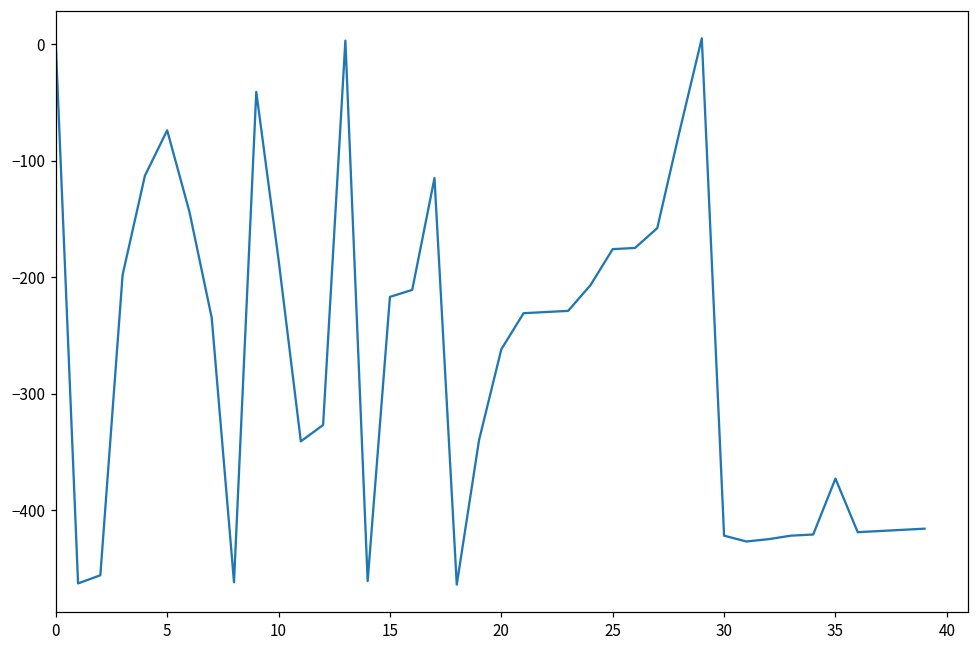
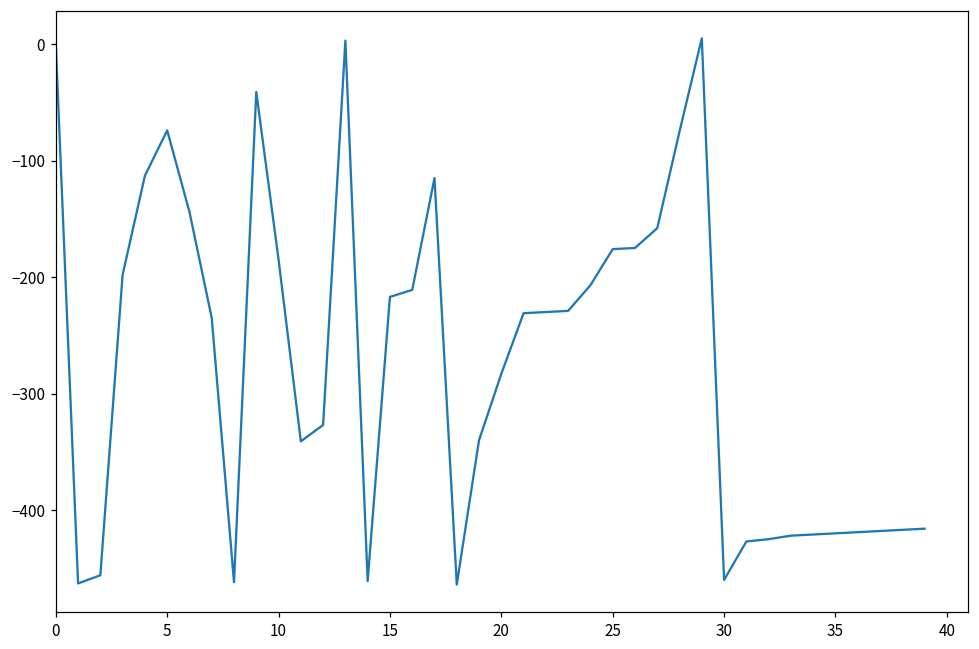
20: -262 -> -283
30: -422 -> -460
35: -373 -> -420
